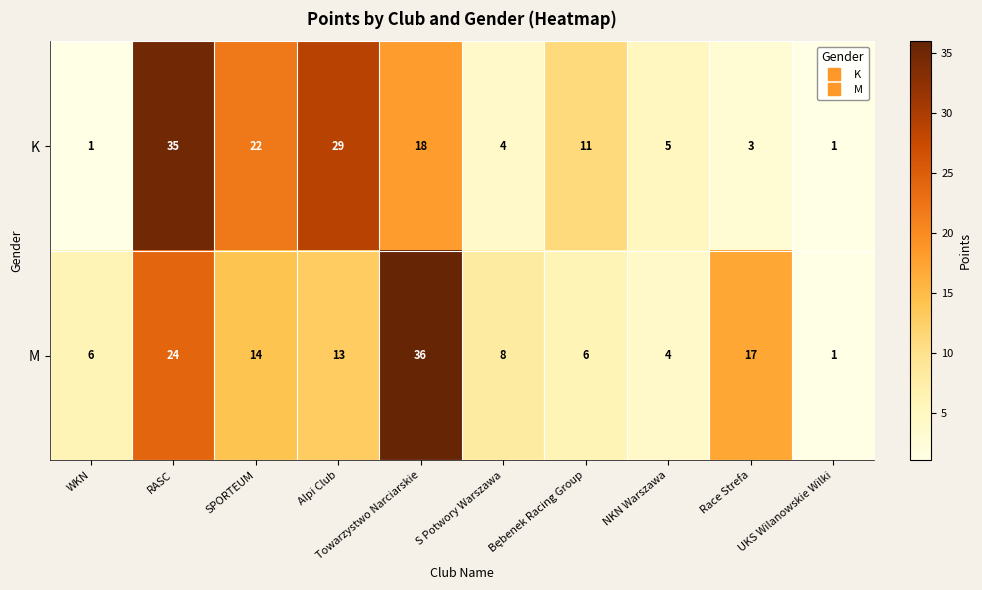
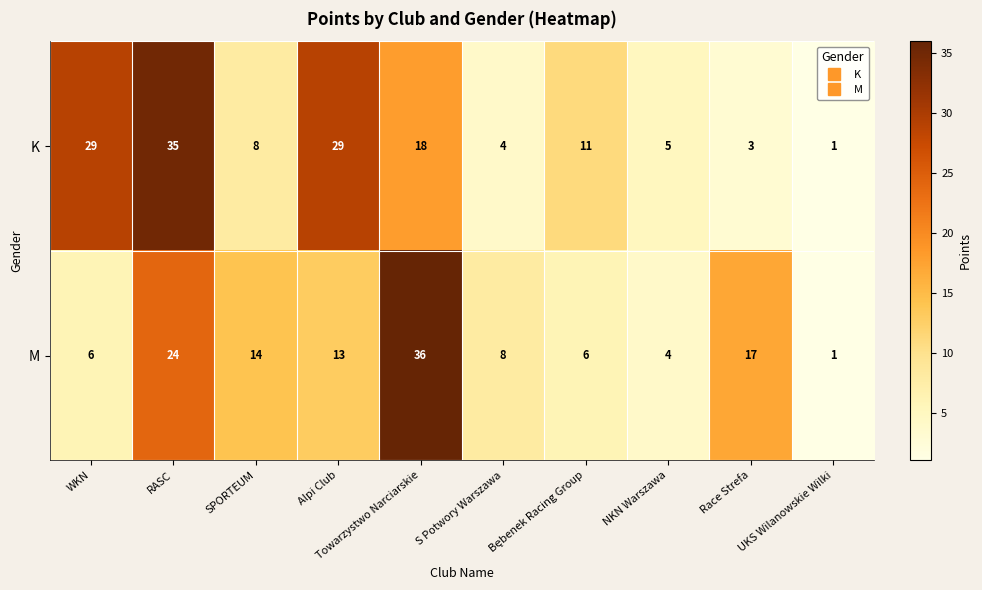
K, WKN: 1 -> 29
K, SPORTEUM: 22 -> 8
